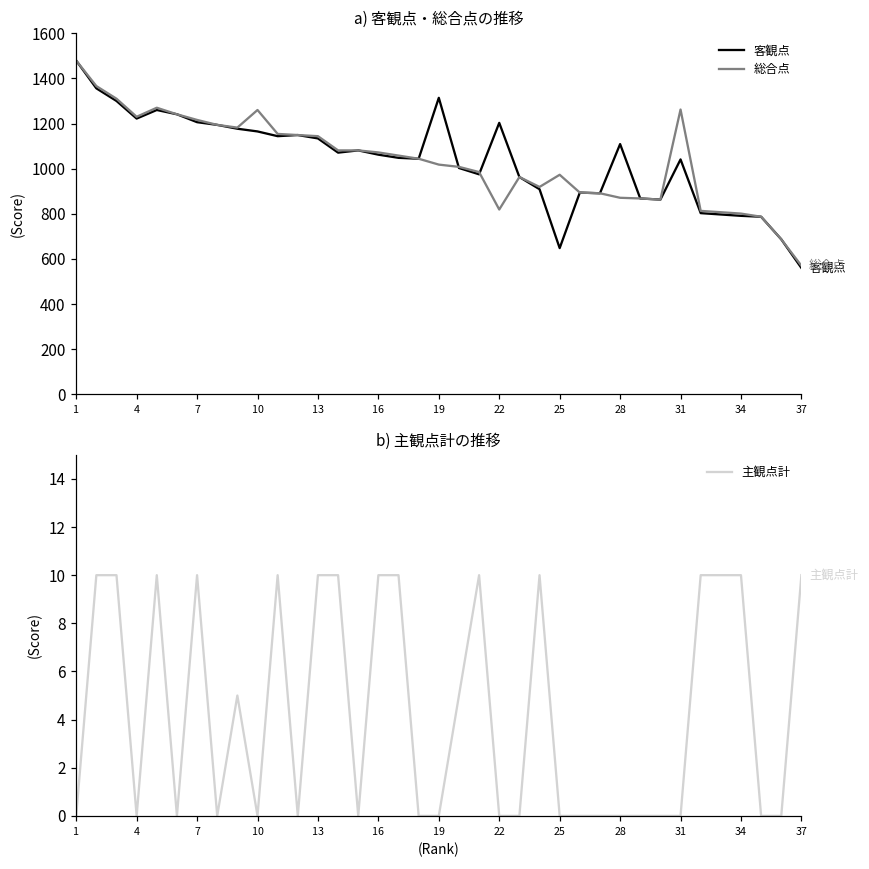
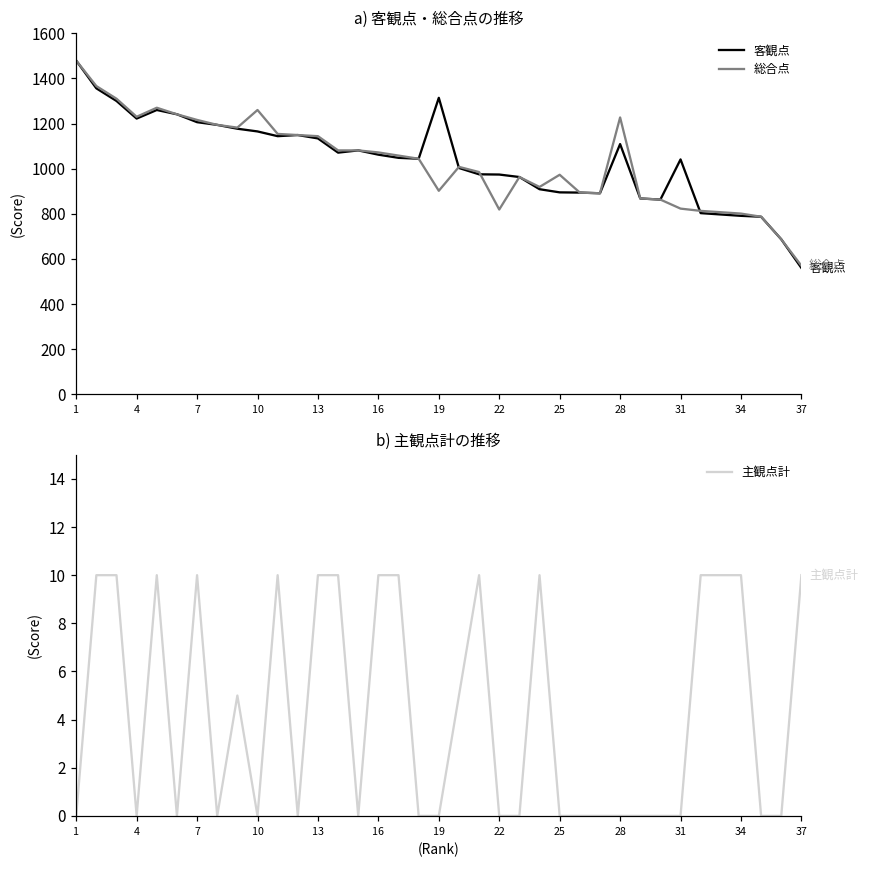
a) 客観点・総合点の推移, 総合点, 19: 1020 -> 900
a) 客観点・総合点の推移, 客観点, 22: 1200 -> 970
a) 客観点・総合点の推移, 客観点, 25: 650 -> 900
a) 客観点・総合点の推移, 総合点, 28: 870 -> 1230
a) 客観点・総合点の推移, 総合点, 31: 1260 -> 820
